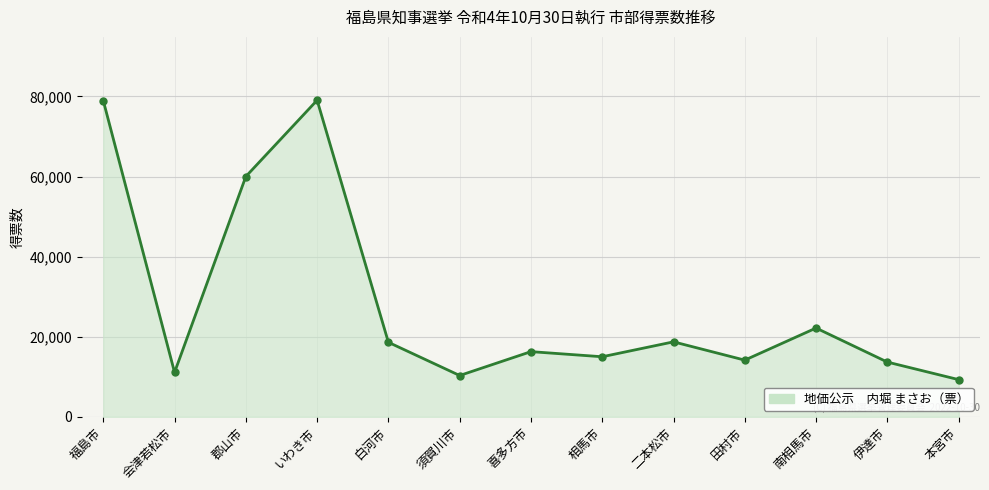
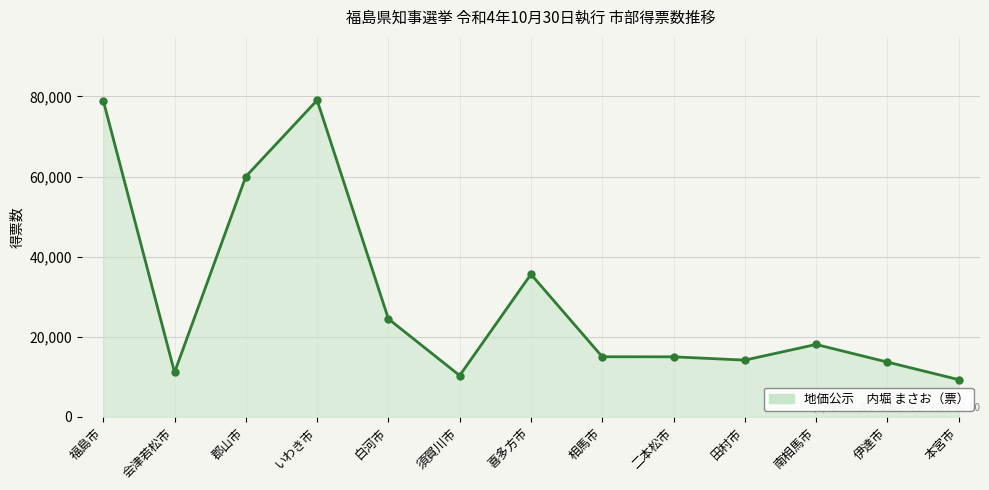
白河市: 19,000 -> 24,000
喜多方市: 16,000 -> 36,000
二本松市: 19,000 -> 15,000
南相馬市: 22,000 -> 18,000
